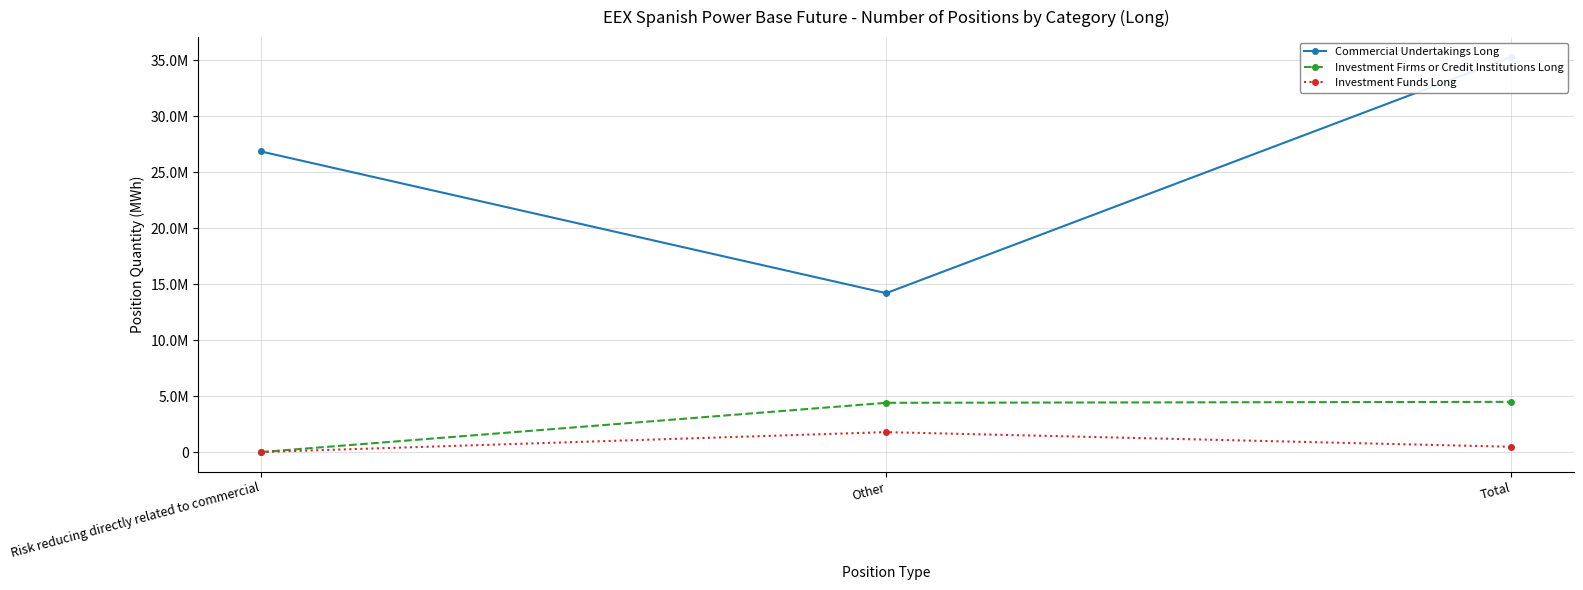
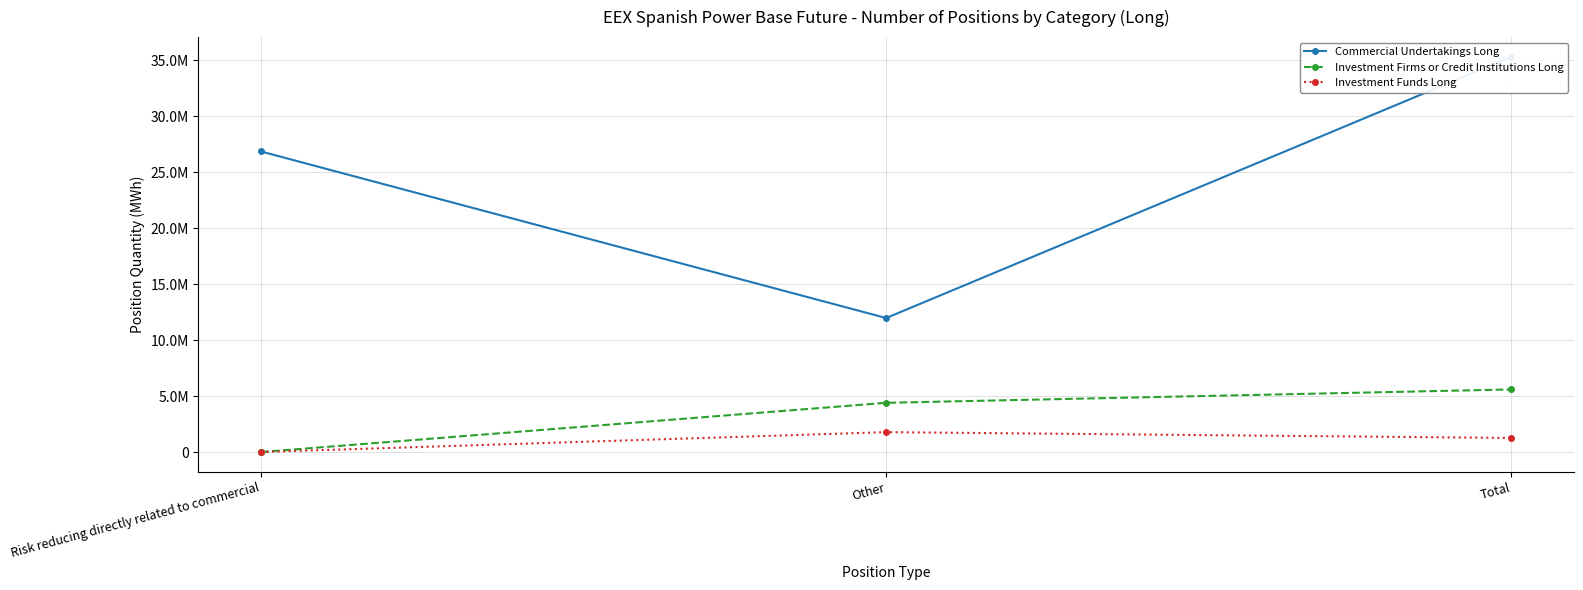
Commercial Undertakings Long, Other: 14200000 -> 12000000
Investment Firms or Credit Institutions Long, Total: 4500000 -> 5600000
Investment Funds Long, Total: 500000 -> 1300000
